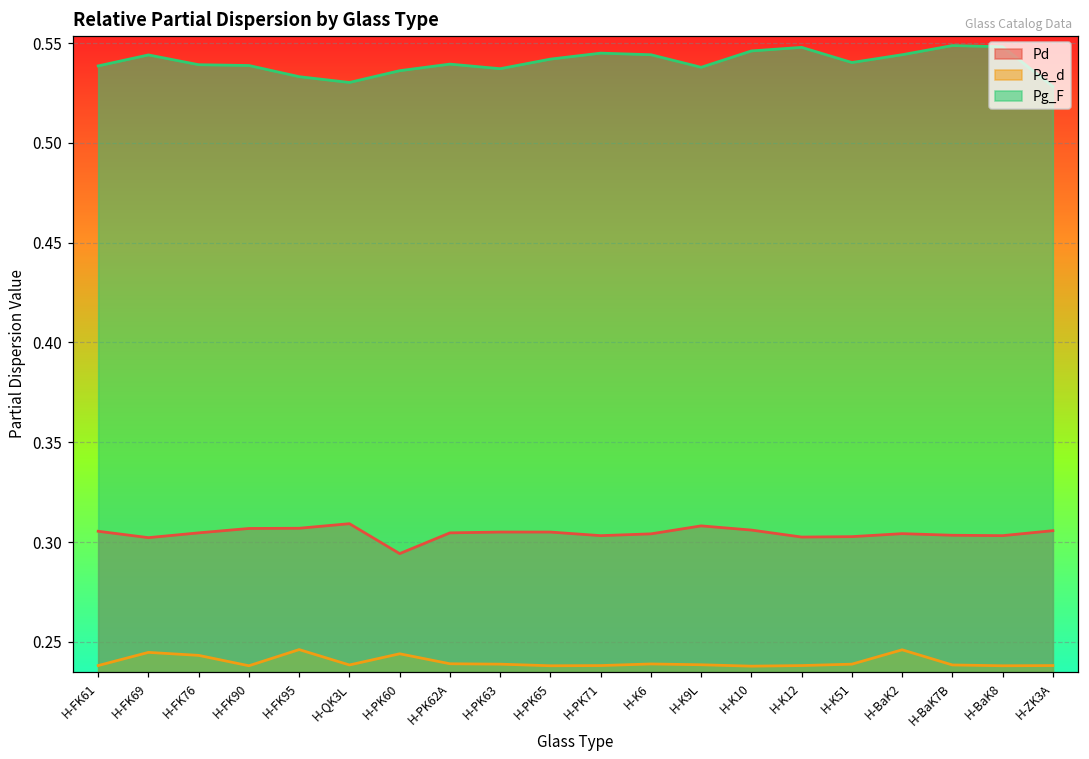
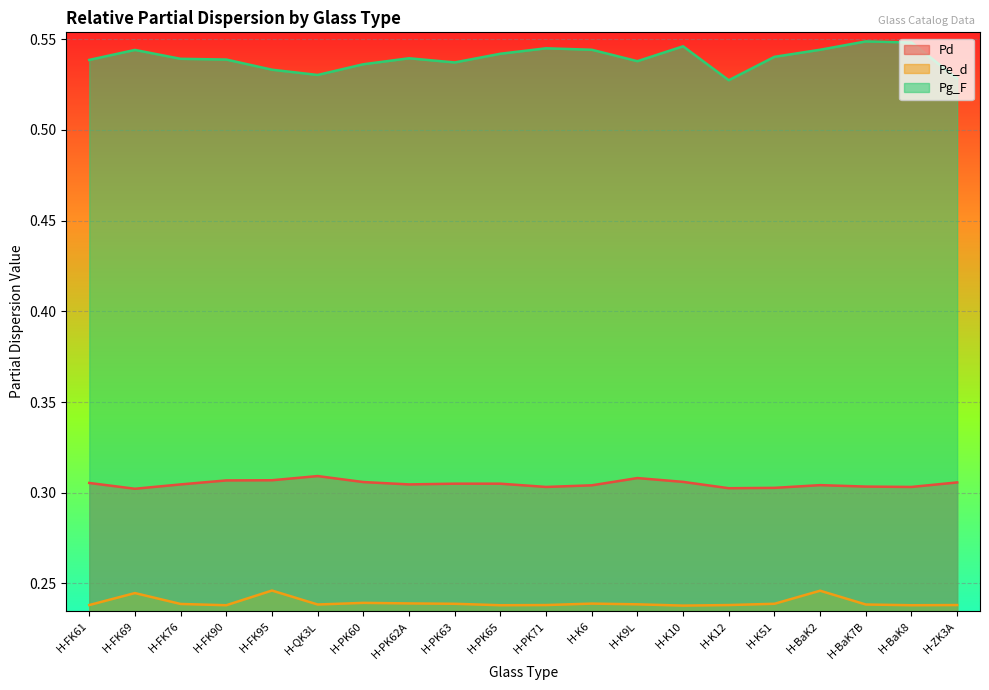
Pe_d, H-FK76: 0.243 -> 0.239
Pd, H-PK60: 0.294 -> 0.306
Pe_d, H-PK60: 0.244 -> 0.239
Pg_F, H-K12: 0.548 -> 0.527
